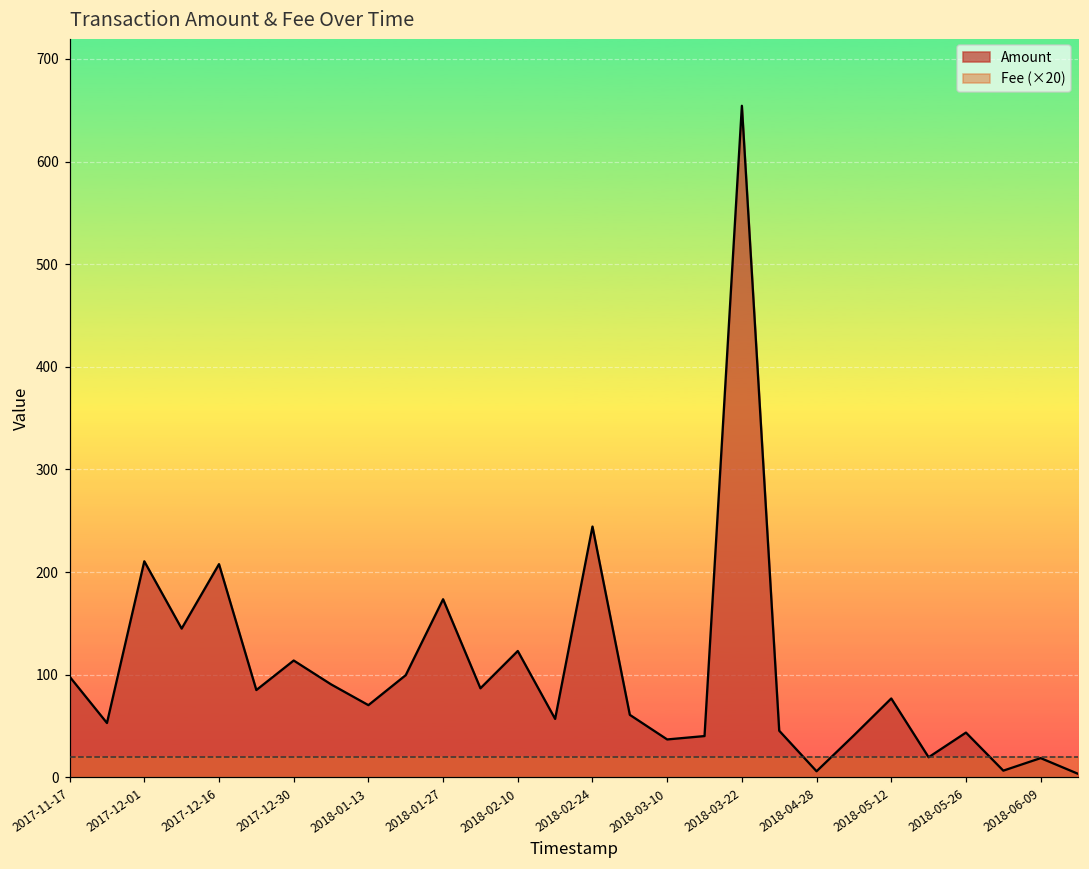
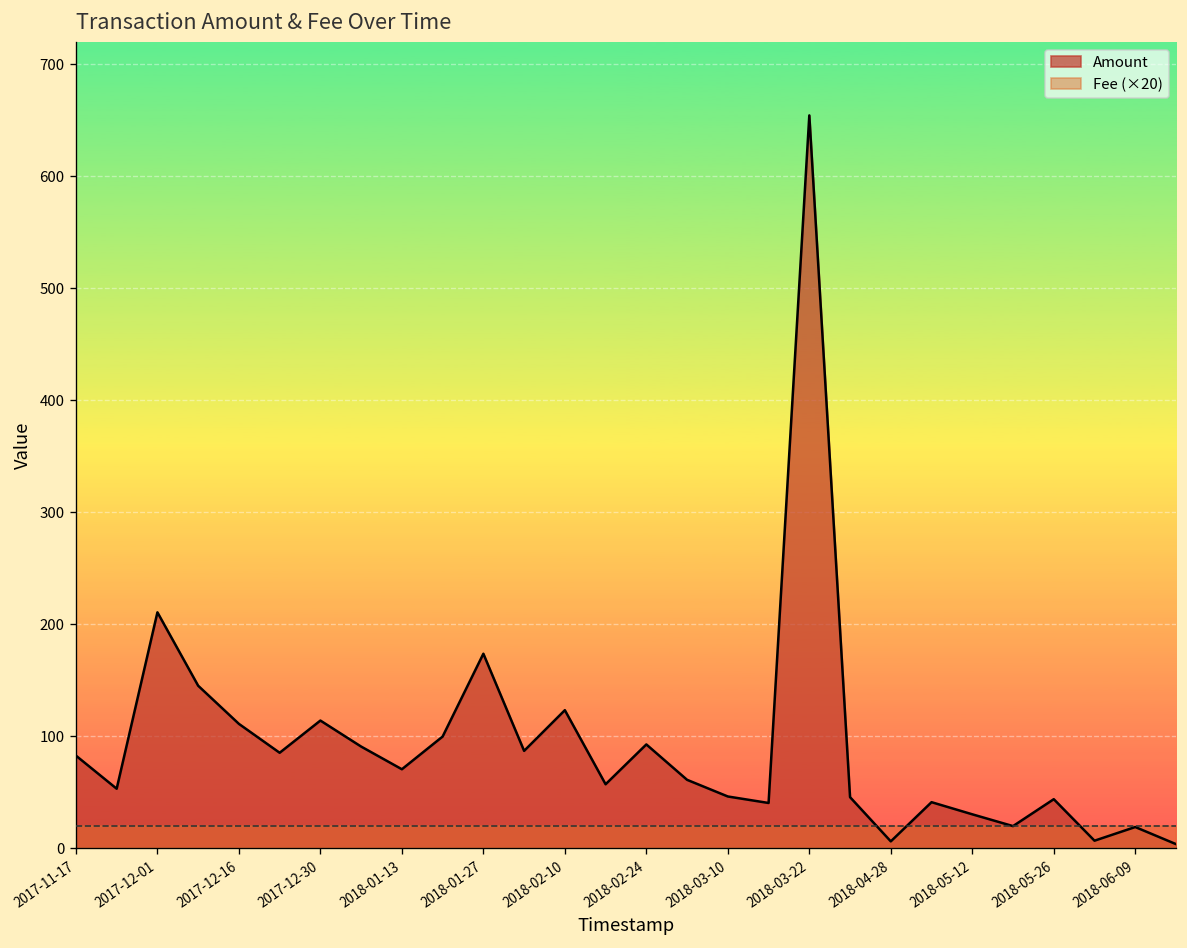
Amount, 2017-11-17: 100 -> 80
Amount, 2017-12-16: 210 -> 110
Amount, 2018-02-24: 240 -> 90
Amount, 2018-03-10: 40 -> 50
Amount, 2018-05-12: 80 -> 30
